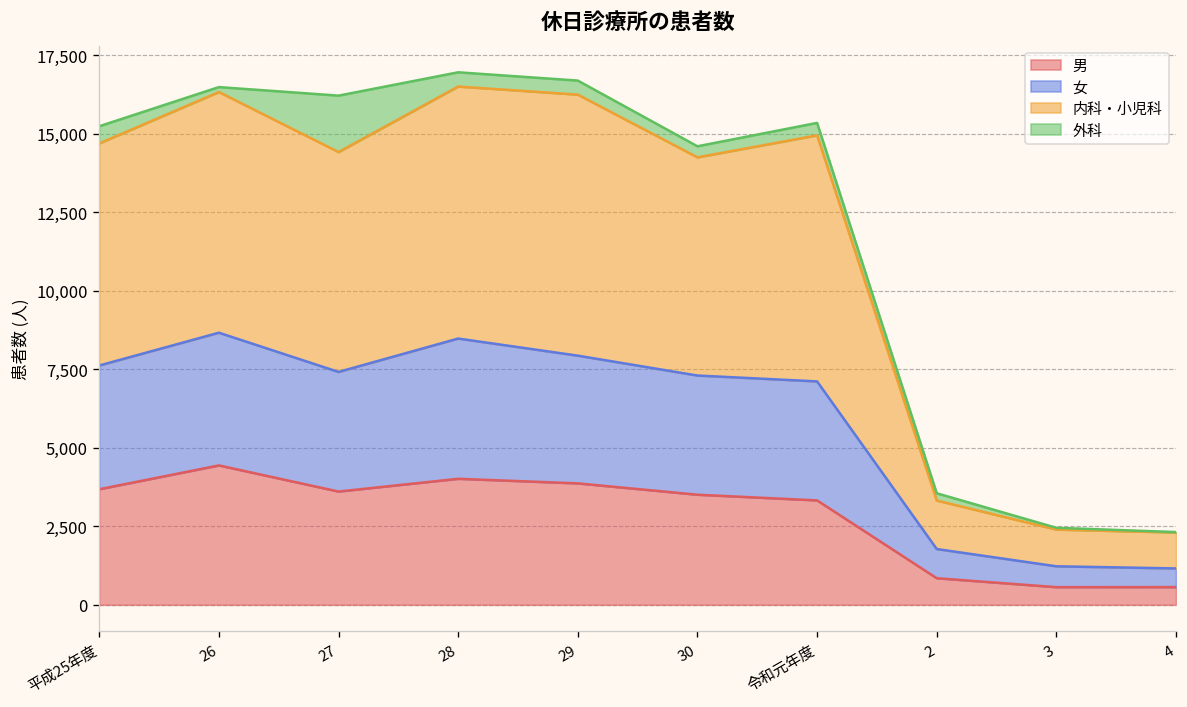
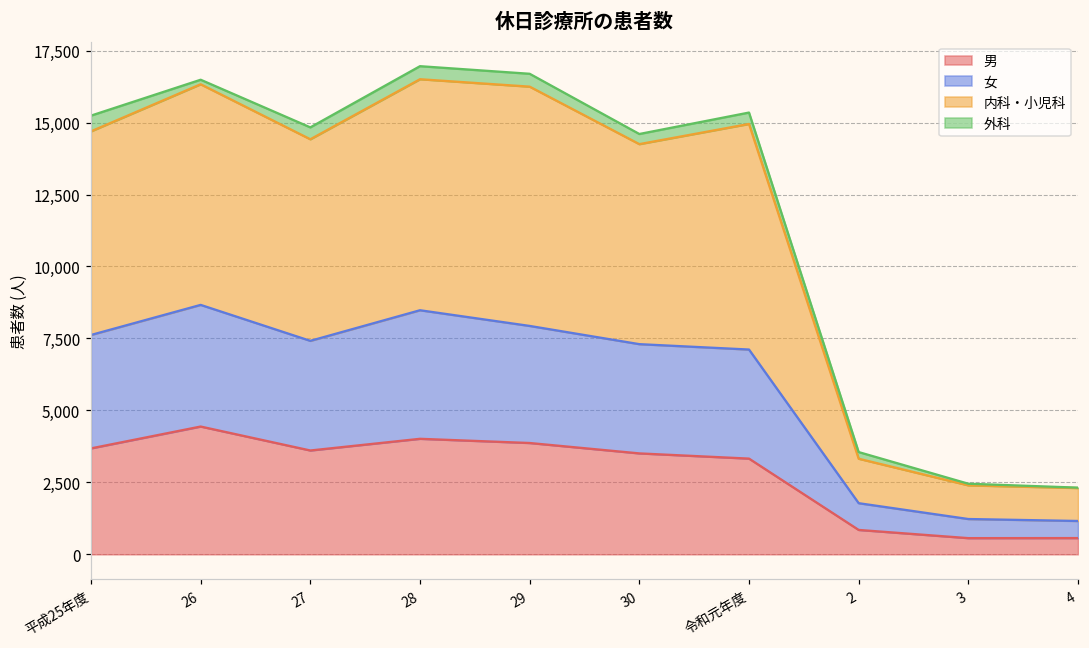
外科, 27: 1,800 -> 400
